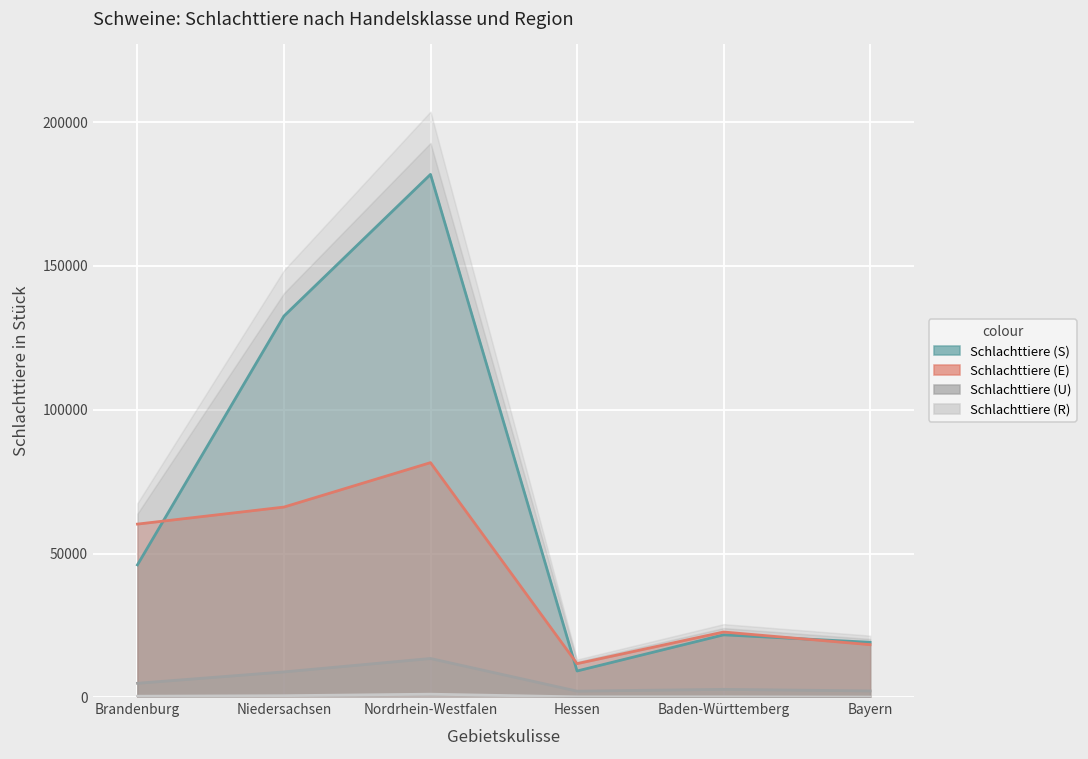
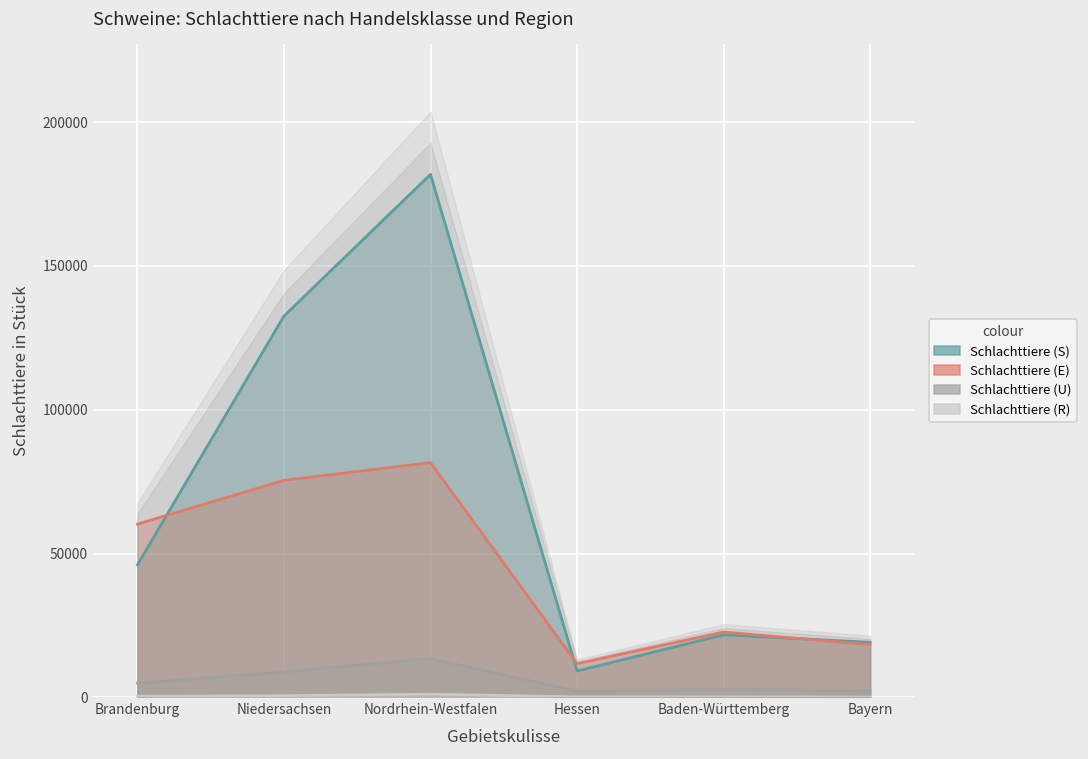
Schlachttiere (E), Niedersachsen: 66000 -> 75000
